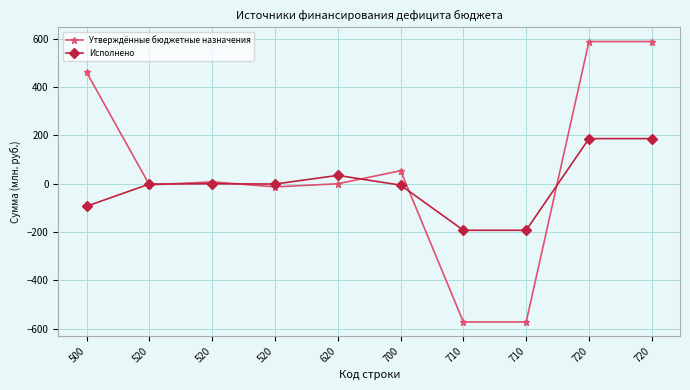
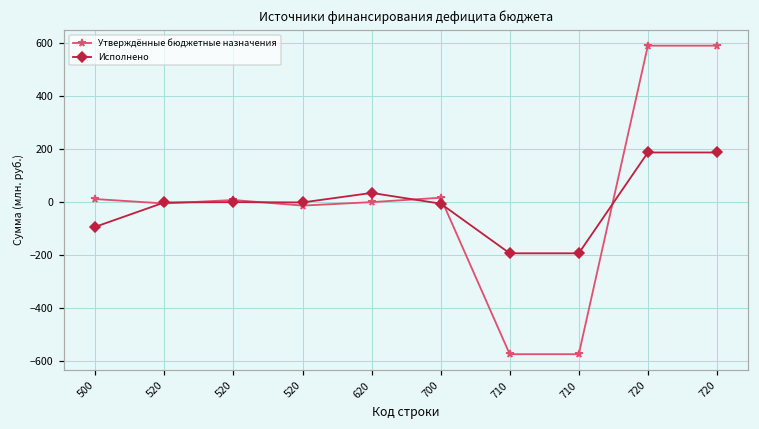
Утверждённые бюджетные назначения, 500: 460 -> 10
Утверждённые бюджетные назначения, 700: 50 -> 20
